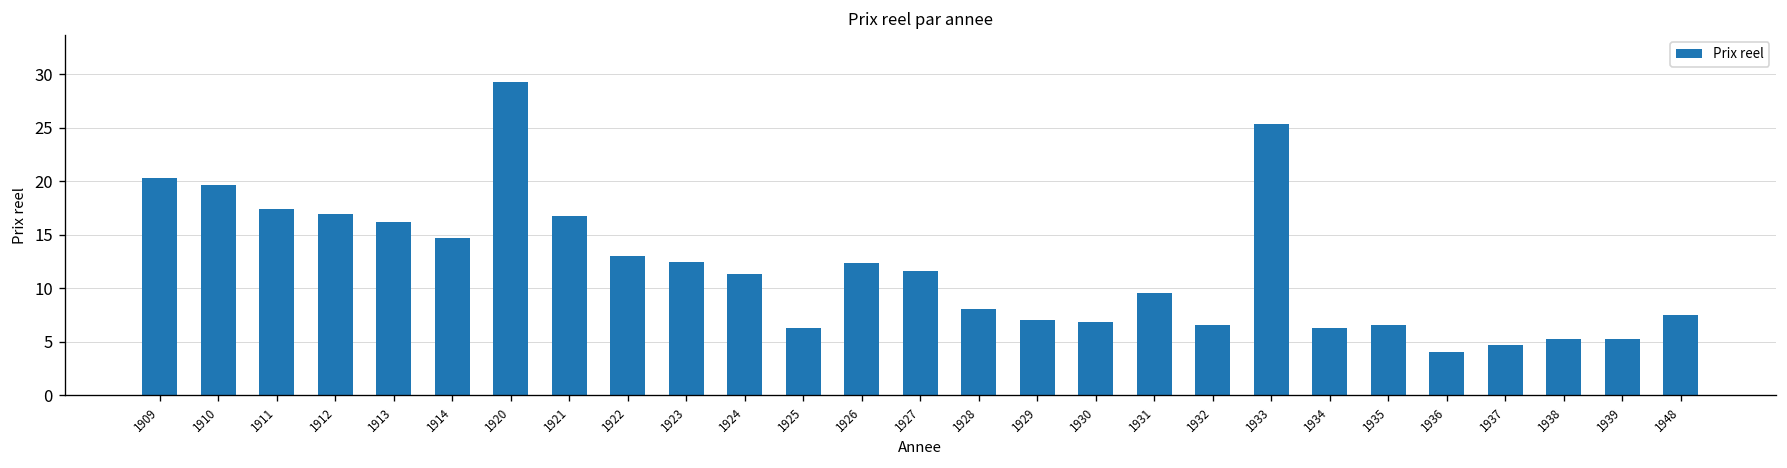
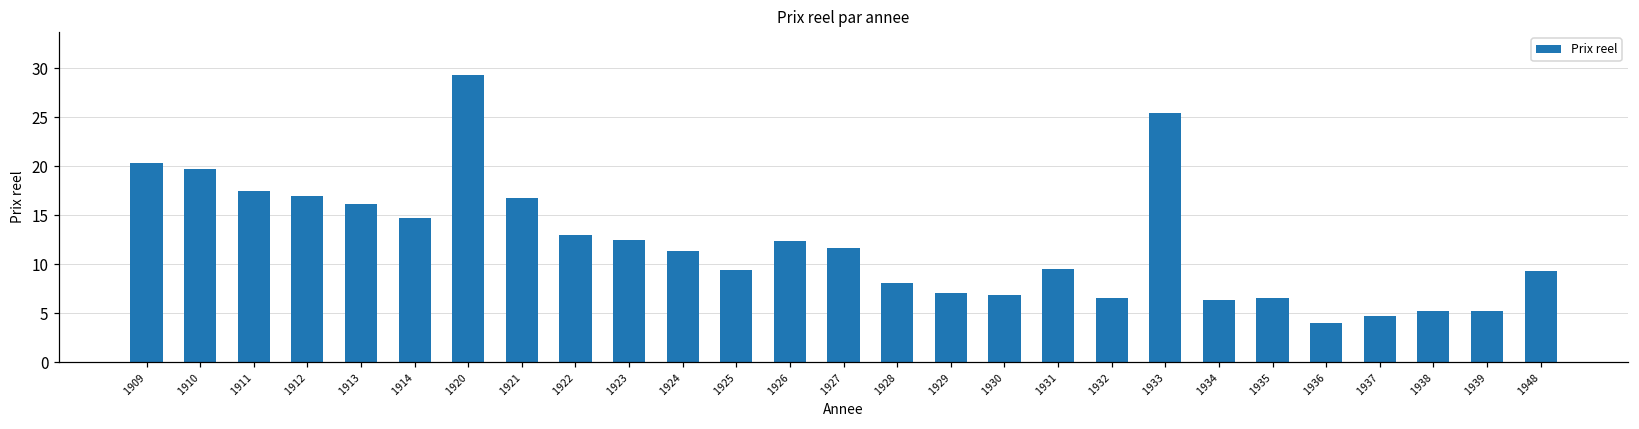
1925: 6 -> 9
1948: 8 -> 9
